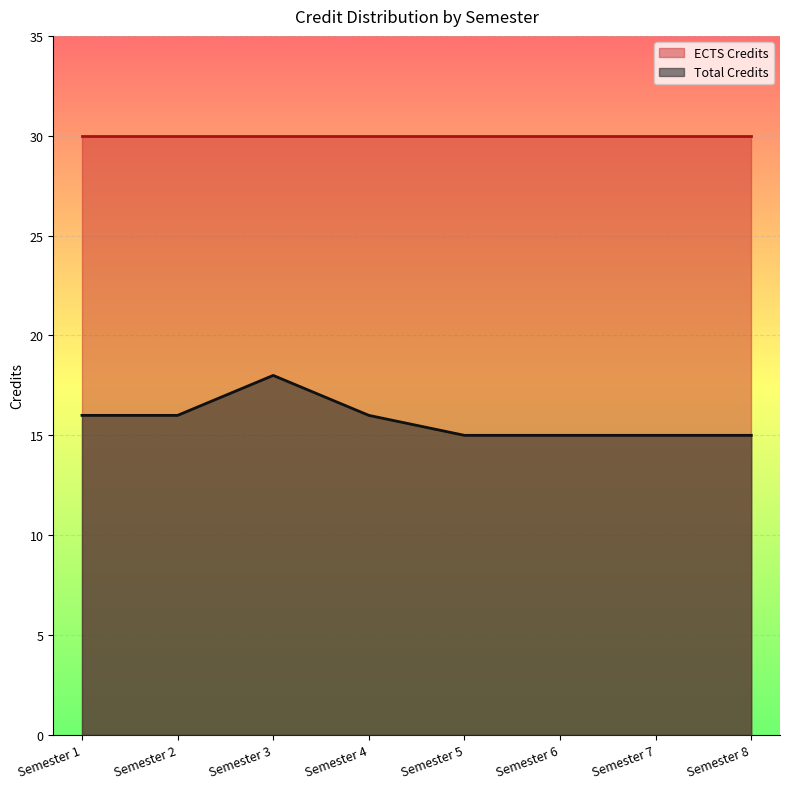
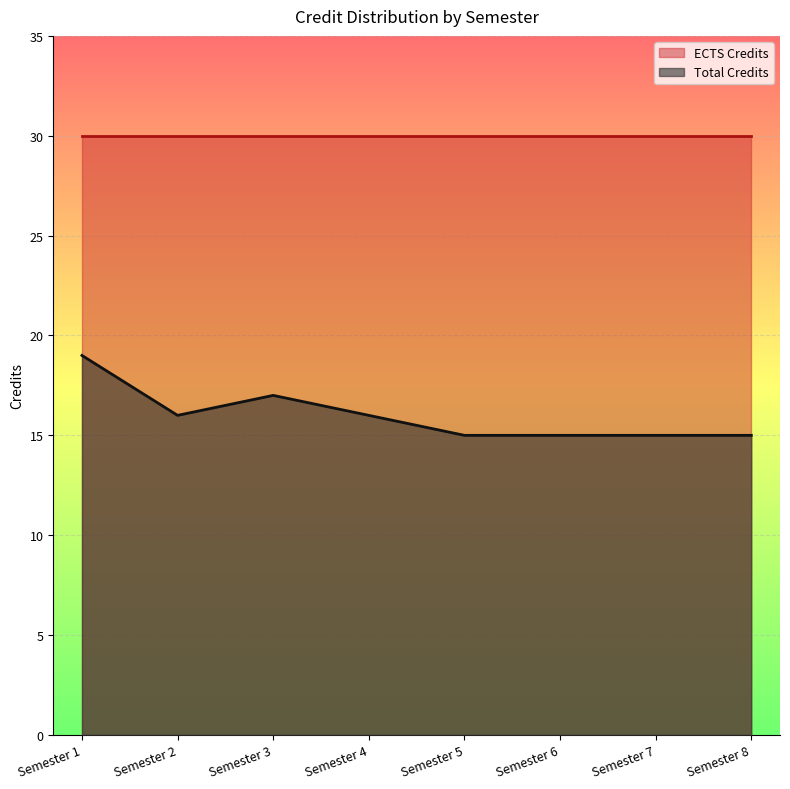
Total Credits, Semester 1: 16 -> 19
Total Credits, Semester 3: 18 -> 17
